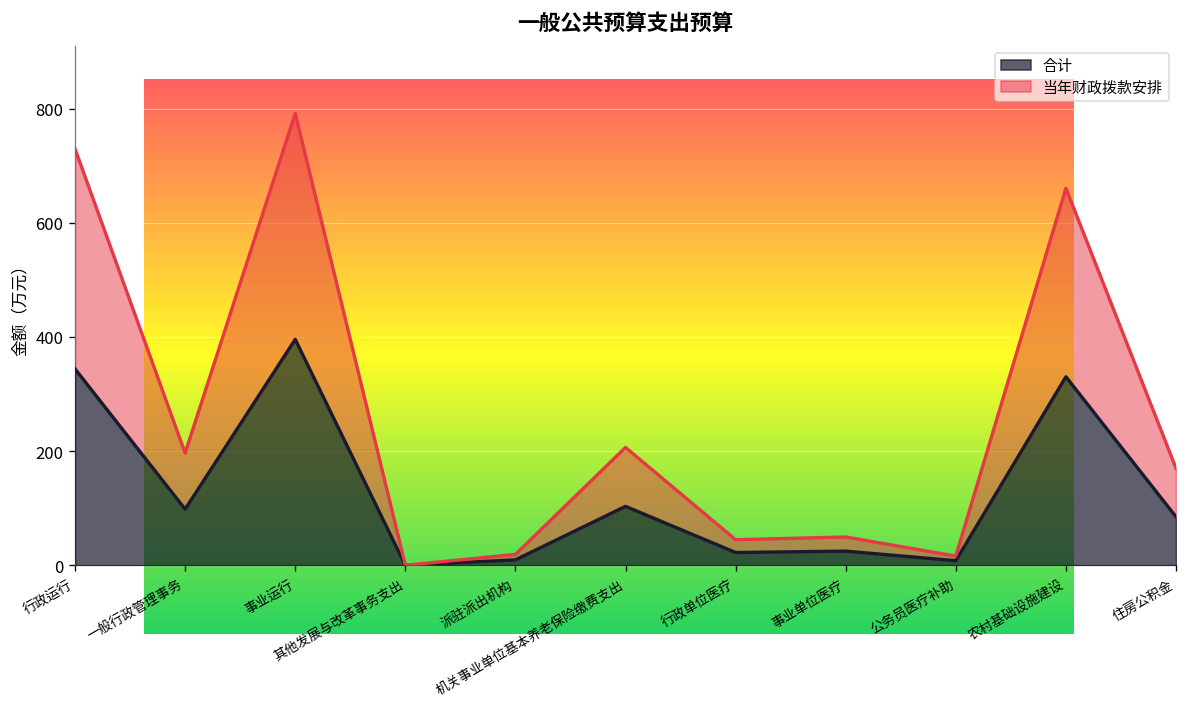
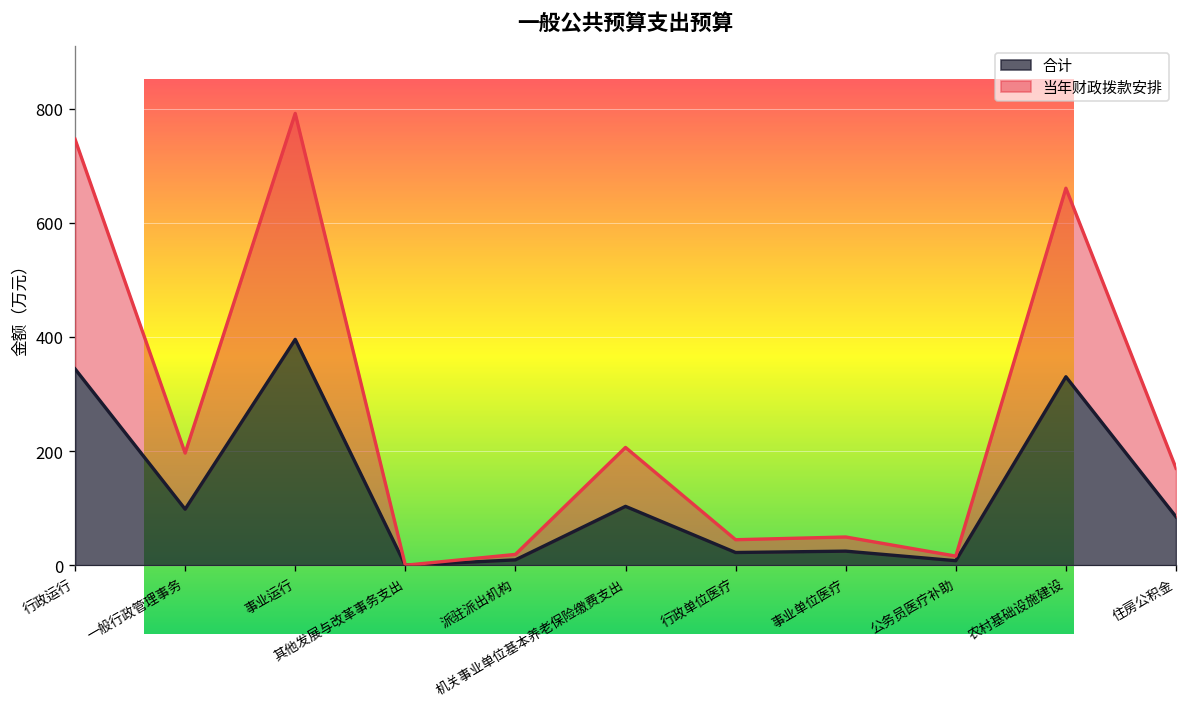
一般公共预算支出预算, 当年财政拨款安排, 行政运行: 390 -> 400
